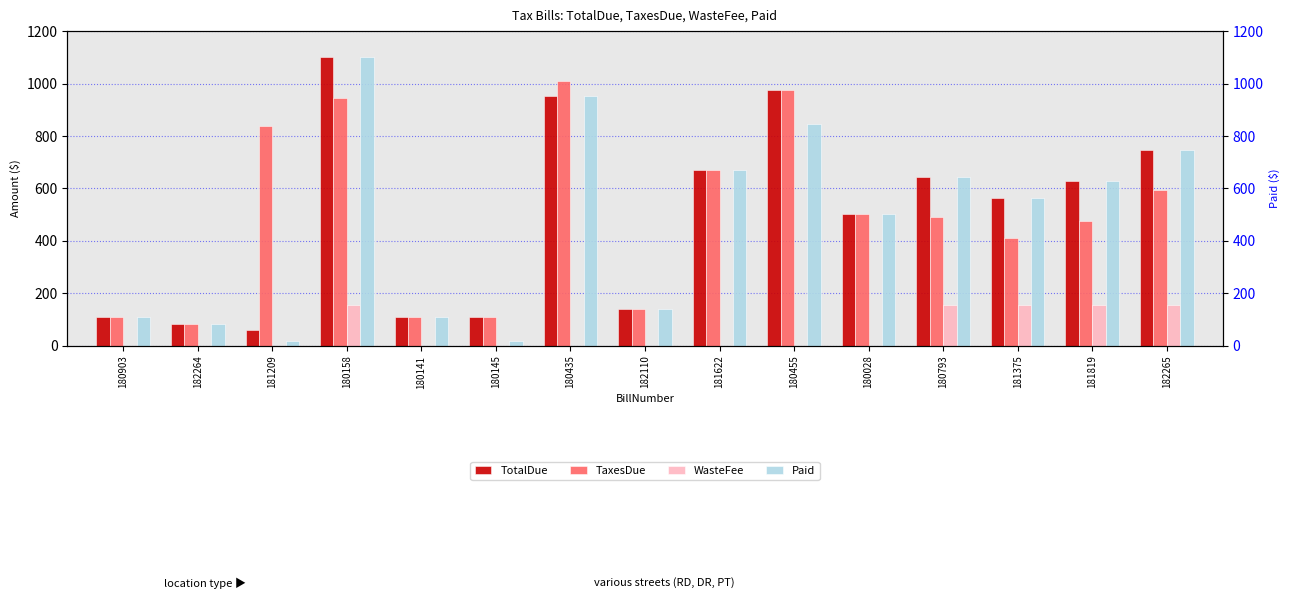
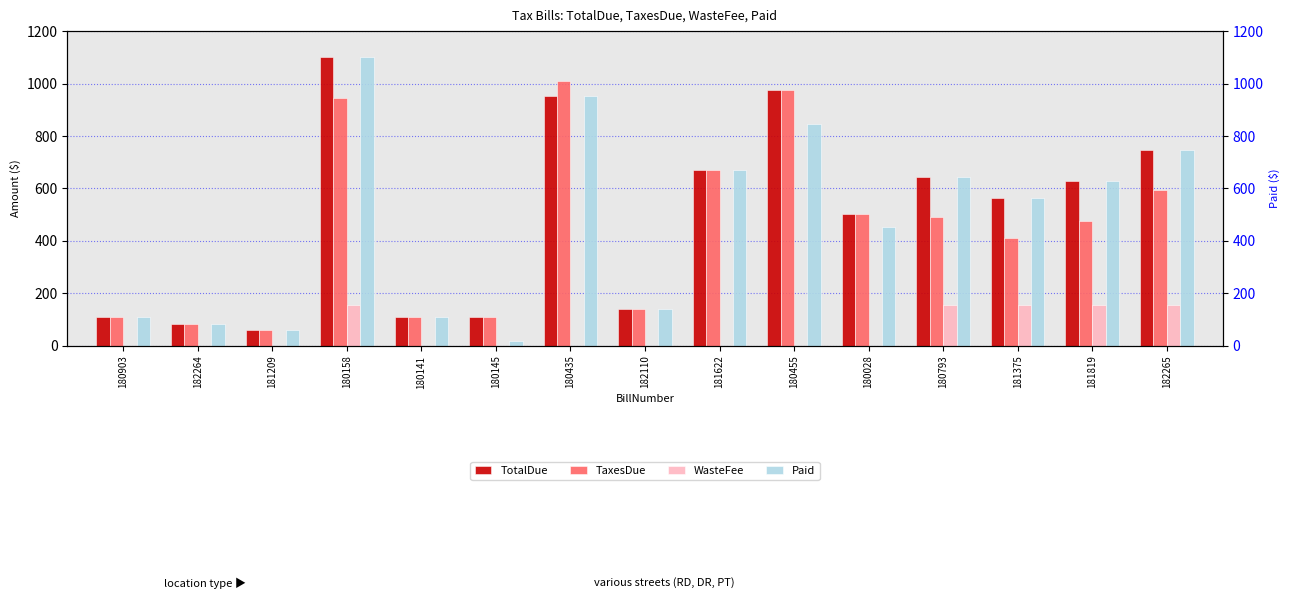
TaxesDue, 181209: 840 -> 60
Paid, 181209: 20 -> 60
Paid, 180028: 500 -> 450
